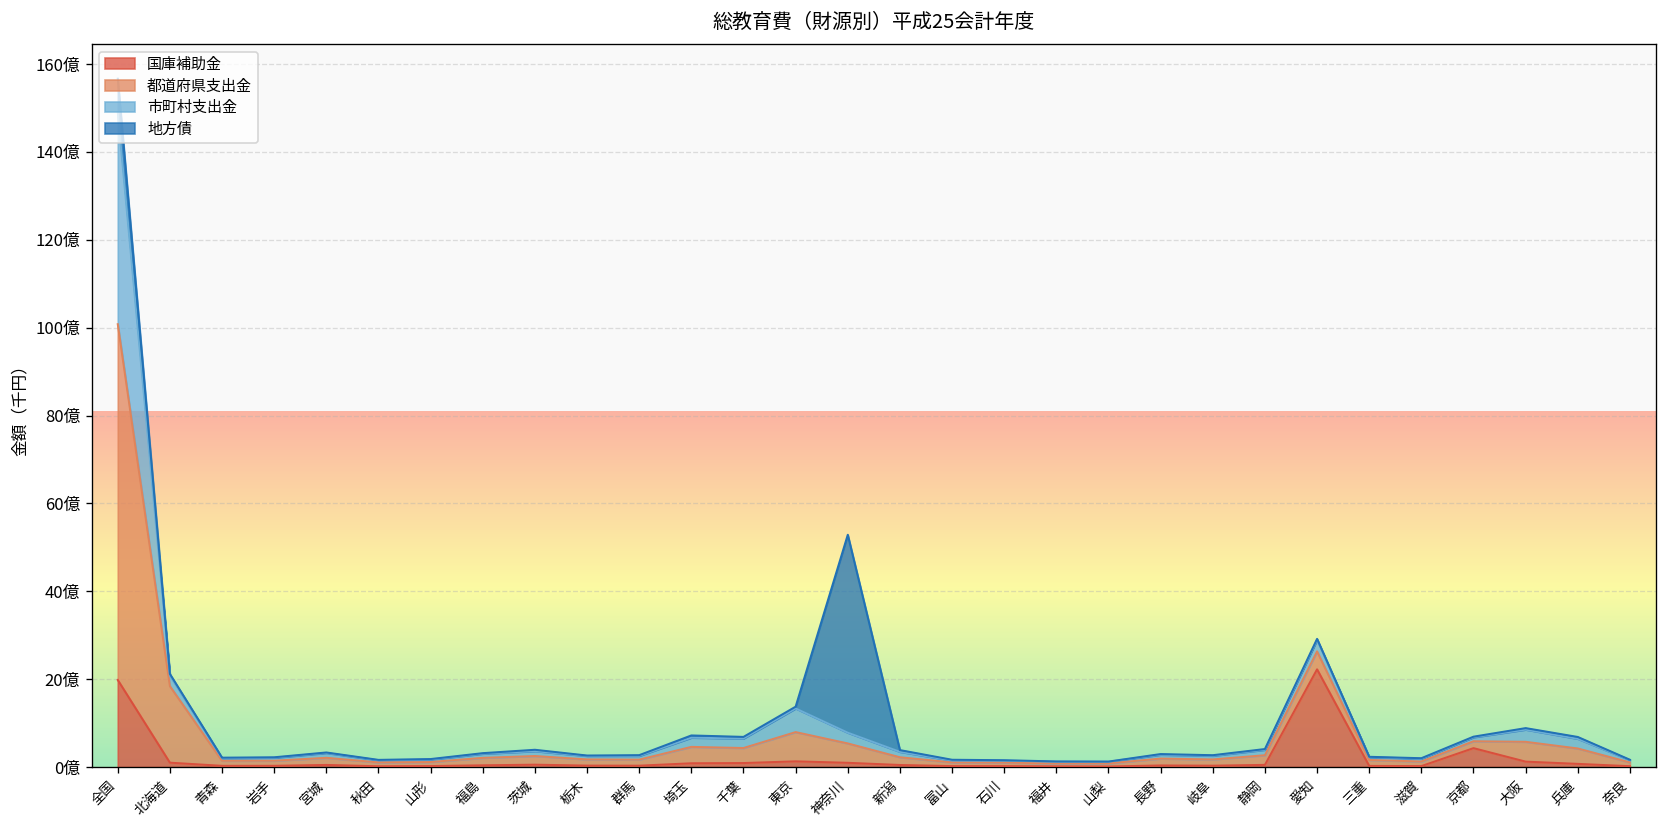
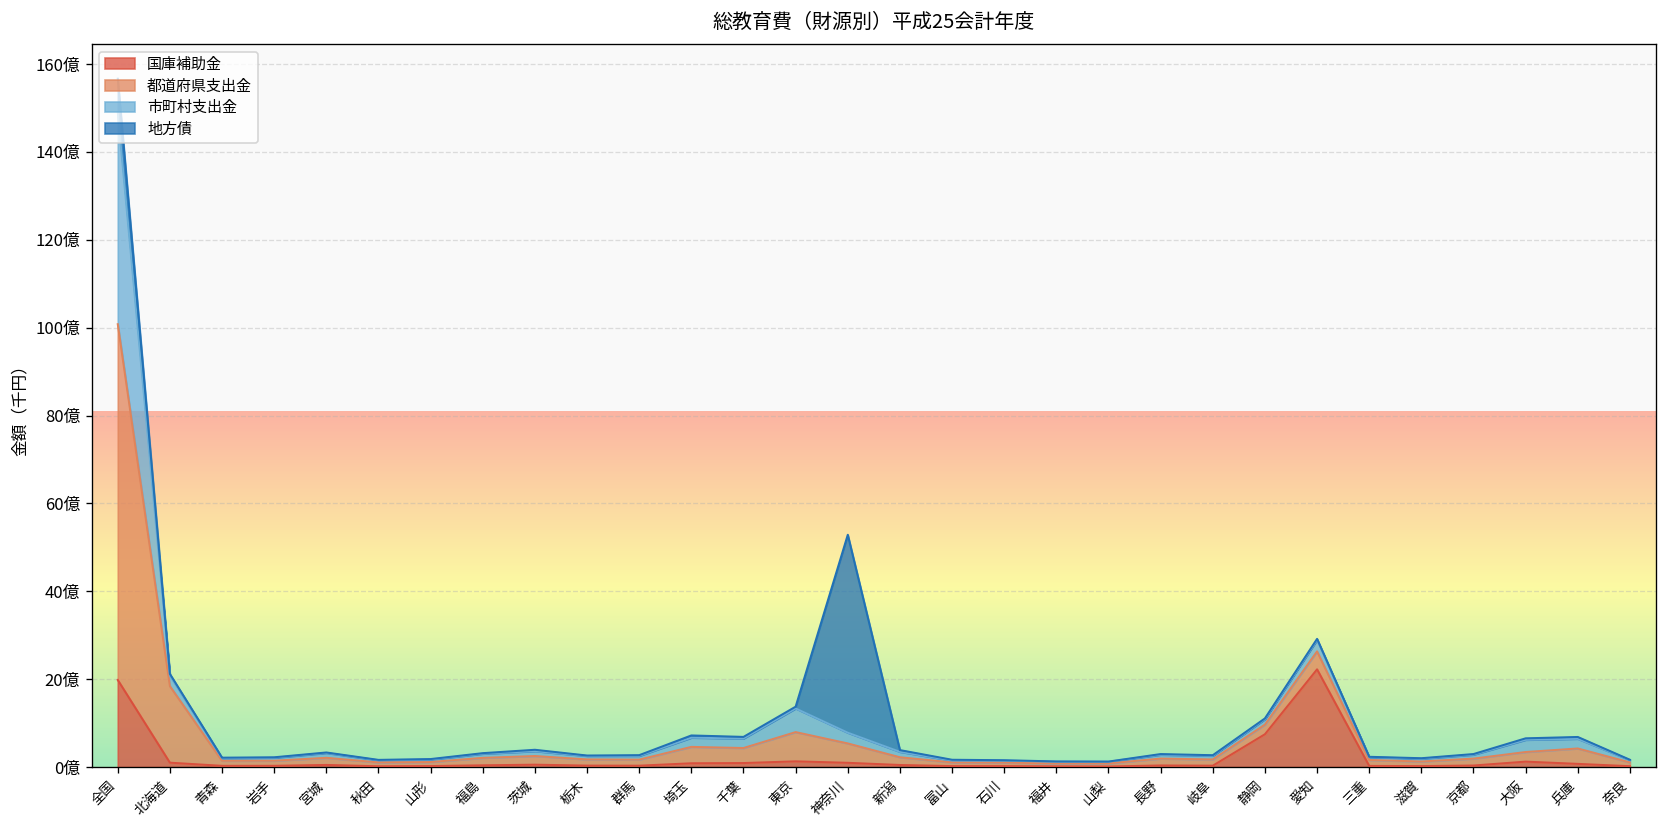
国庫補助金, 静岡: 1億 -> 7億
国庫補助金, 京都: 4億 -> 0億
都道府県支出金, 大阪: 5億 -> 2億
